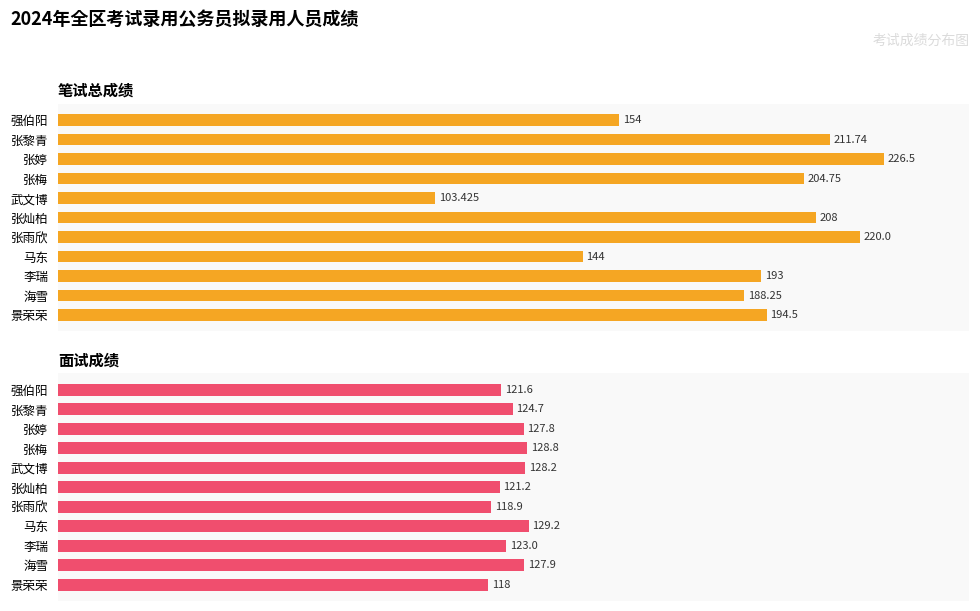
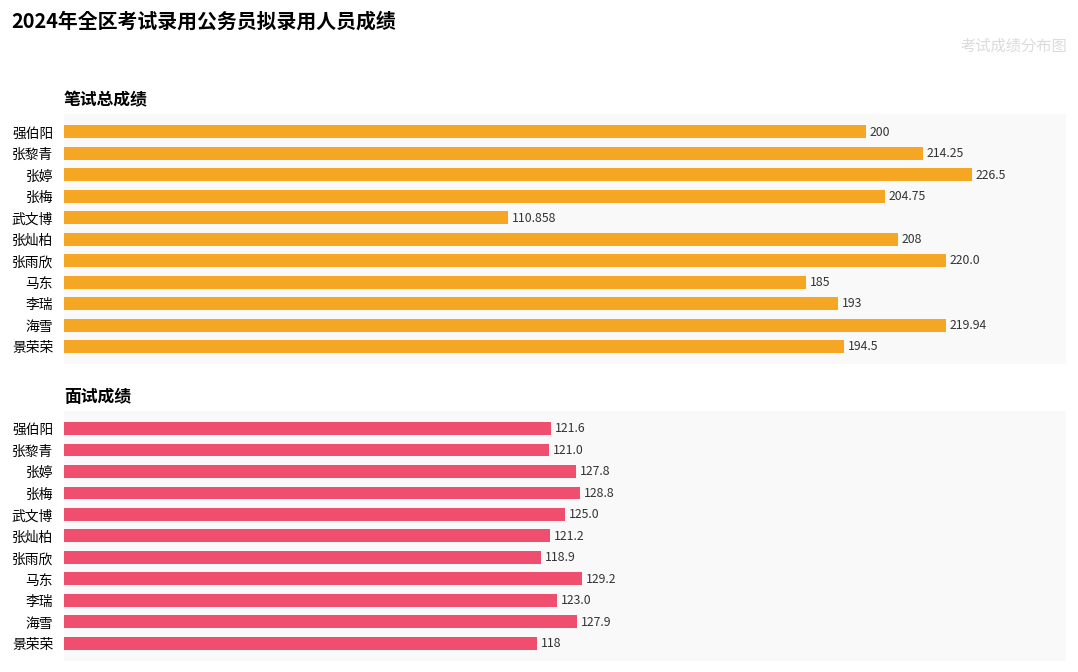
笔试总成绩, 强伯阳: 154 -> 200
笔试总成绩, 张黎青: 211.74 -> 214.25
笔试总成绩, 武文博: 103.425 -> 110.858
笔试总成绩, 马东: 144 -> 185
笔试总成绩, 海雪: 188.25 -> 219.94
面试成绩, 张黎青: 124.7 -> 121.0
面试成绩, 武文博: 128.2 -> 125.0
